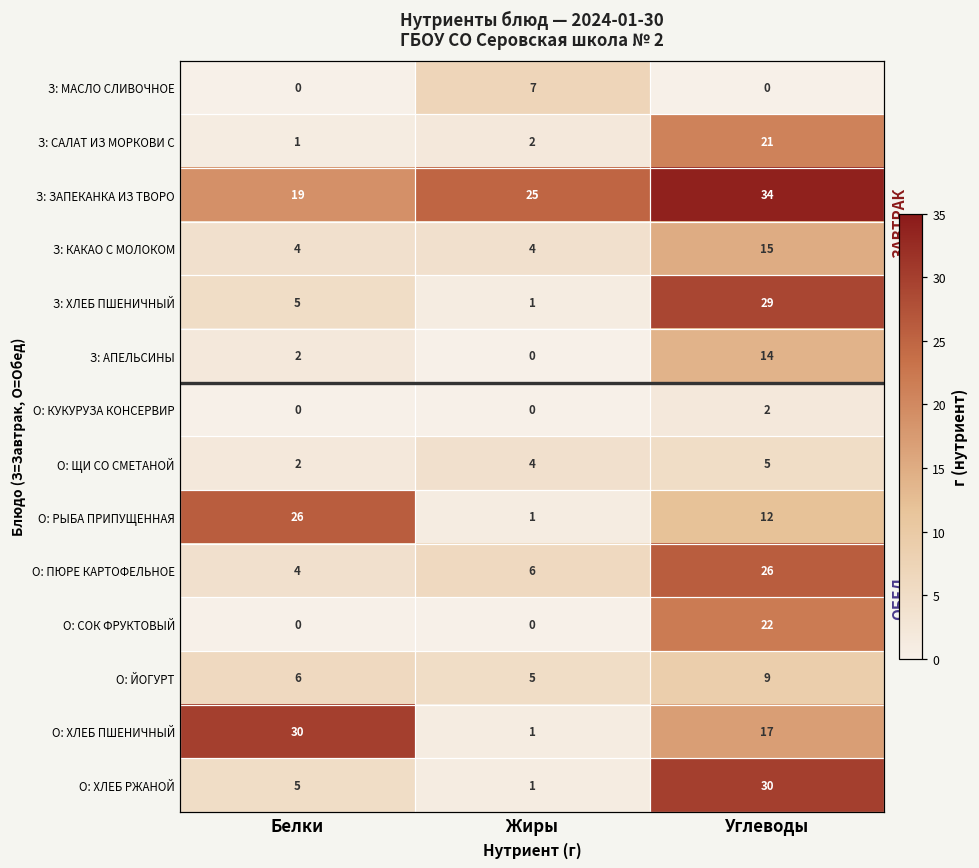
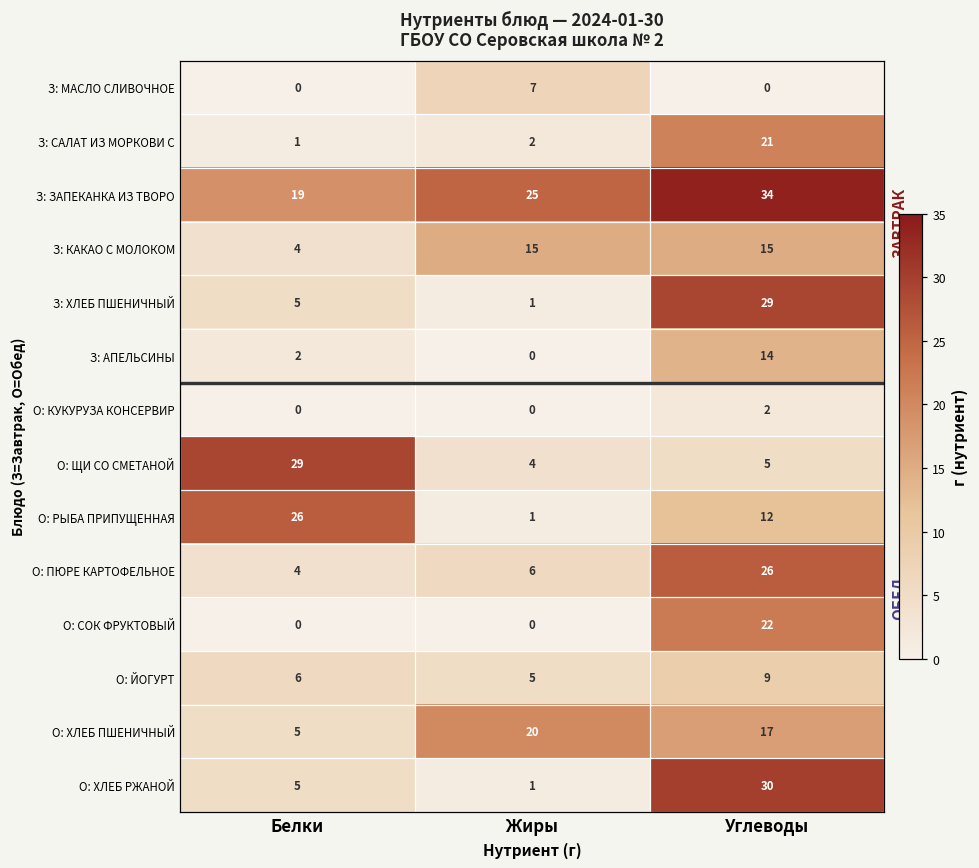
З: КАКАО С МОЛОКОМ, Жиры: 4 -> 15
О: ЩИ СО СМЕТАНОЙ, Белки: 2 -> 29
О: ХЛЕБ ПШЕНИЧНЫЙ, Белки: 30 -> 5
О: ХЛЕБ ПШЕНИЧНЫЙ, Жиры: 1 -> 20
